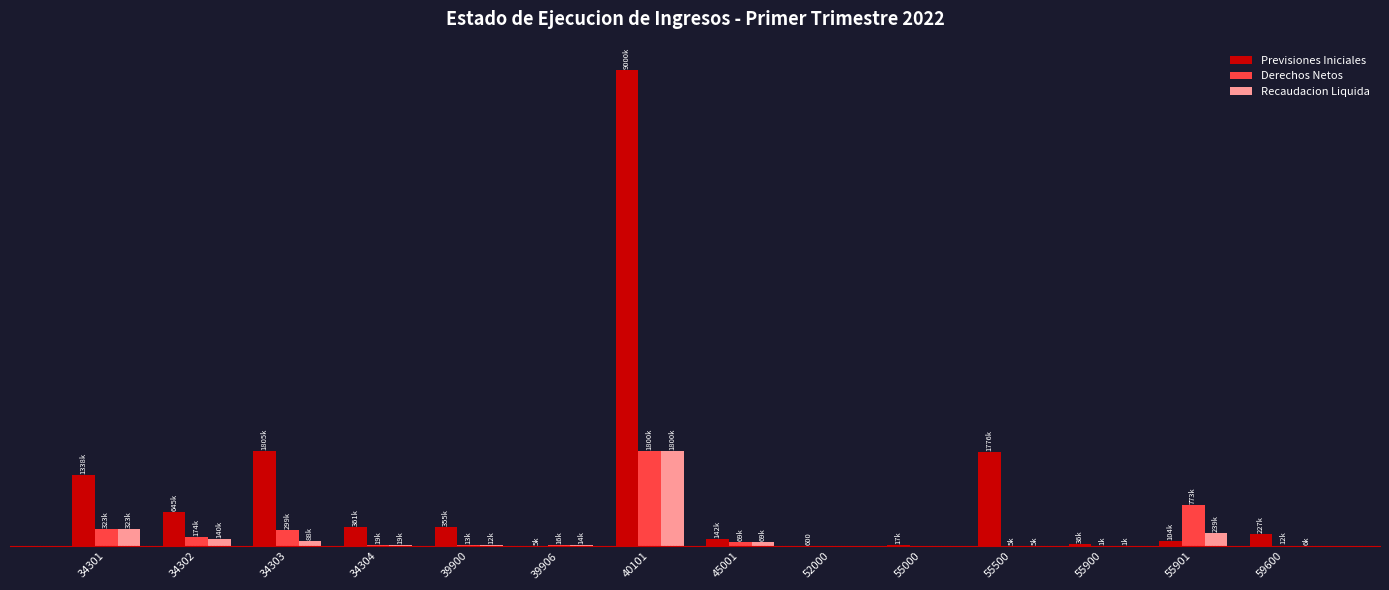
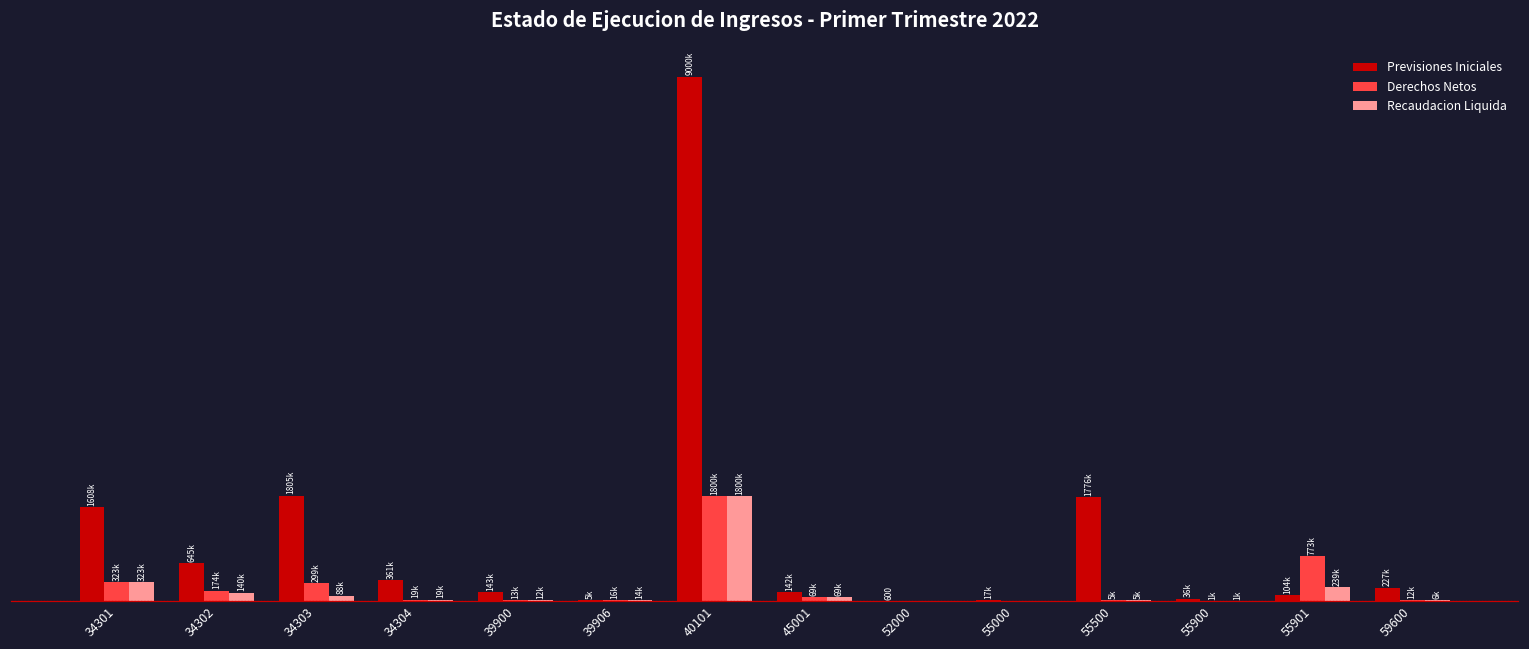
Previsiones Iniciales, 34301: 1338k -> 1608k
Previsiones Iniciales, 39900: 355k -> 143k
